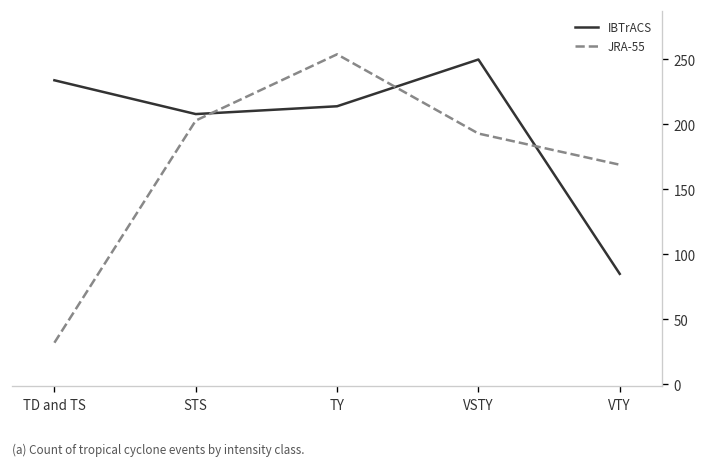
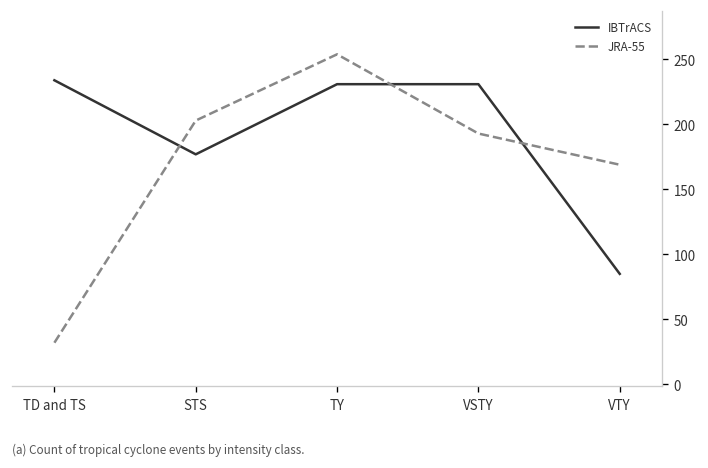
IBTrACS, STS: 208 -> 177
IBTrACS, TY: 214 -> 231
IBTrACS, VSTY: 250 -> 231
